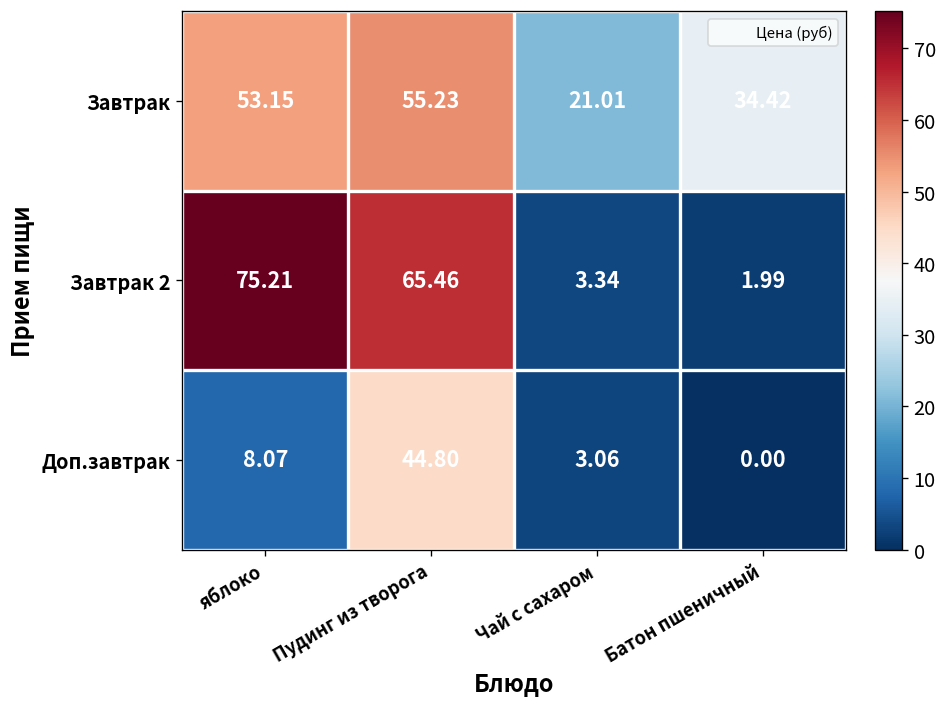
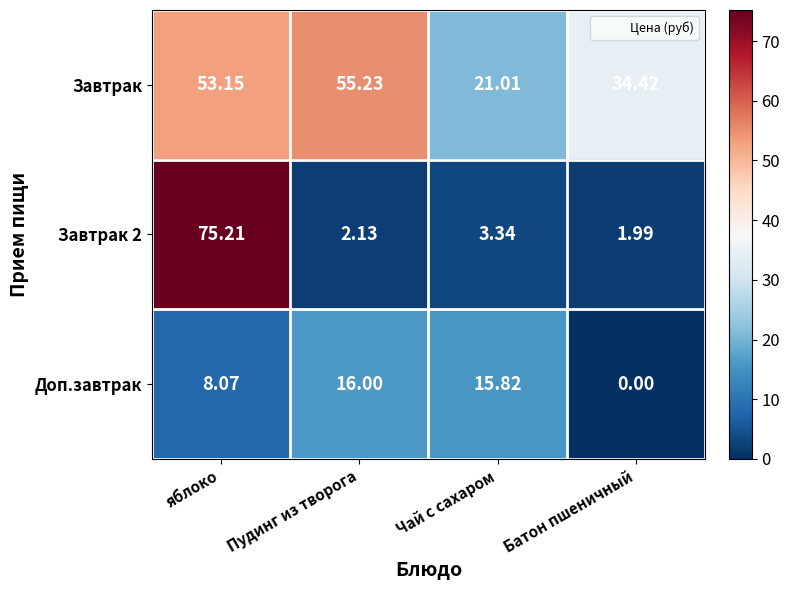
Завтрак 2, Пудинг из творога: 65.46 -> 2.13
Доп.завтрак, Пудинг из творога: 44.80 -> 16.00
Доп.завтрак, Чай с сахаром: 3.06 -> 15.82
